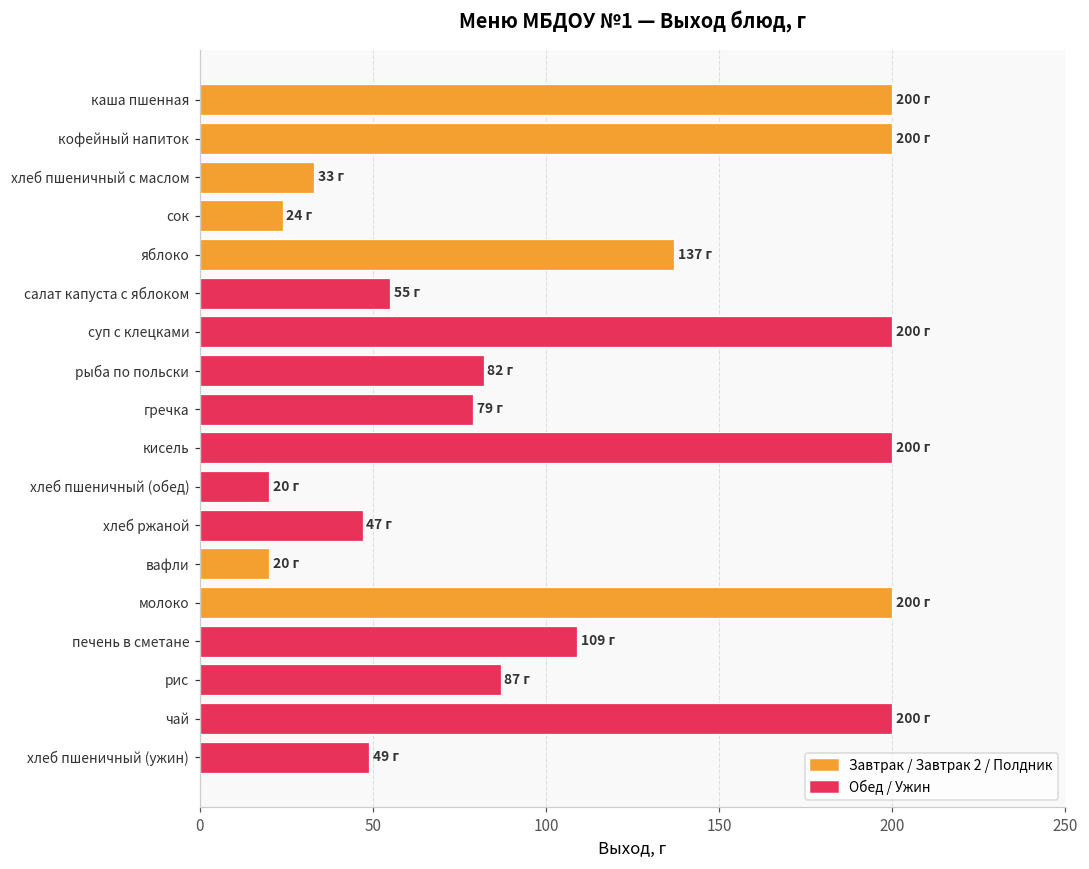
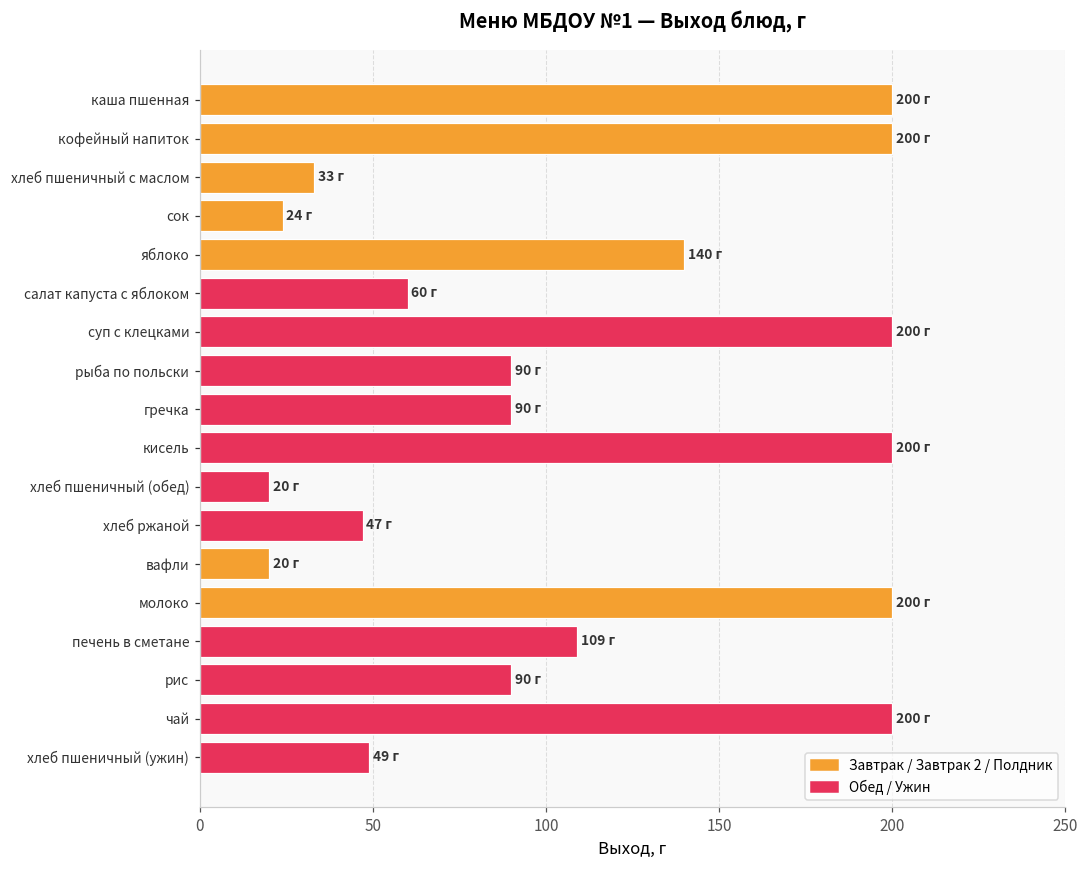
яблоко: 137 -> 140
салат капуста с яблоком: 55 -> 60
рыба по польски: 82 -> 90
гречка: 79 -> 90
рис: 87 -> 90
